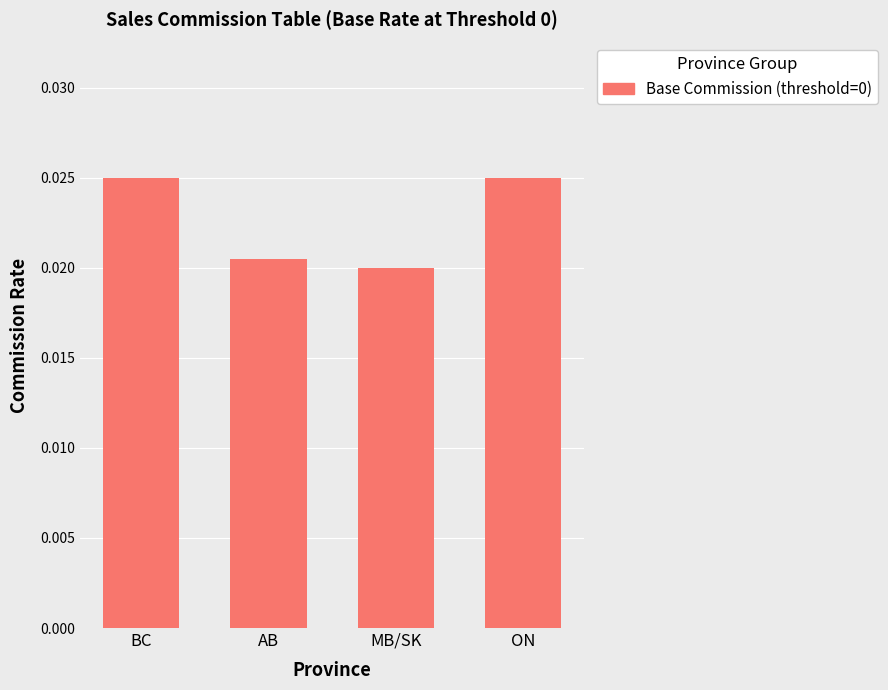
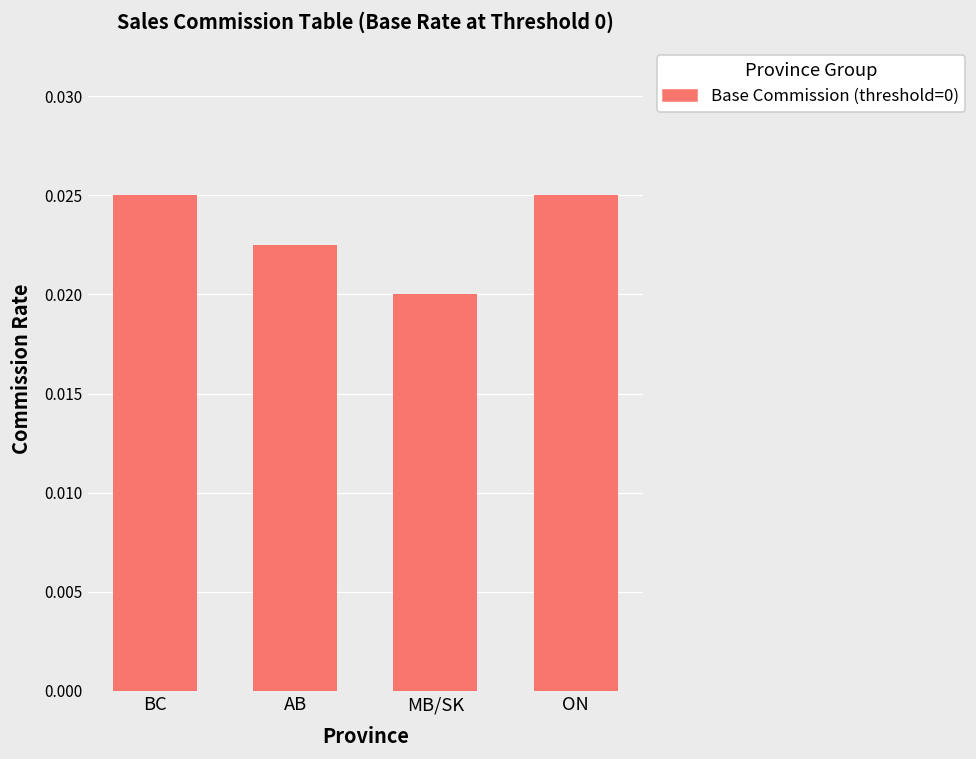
AB: 0.0205 -> 0.0225
